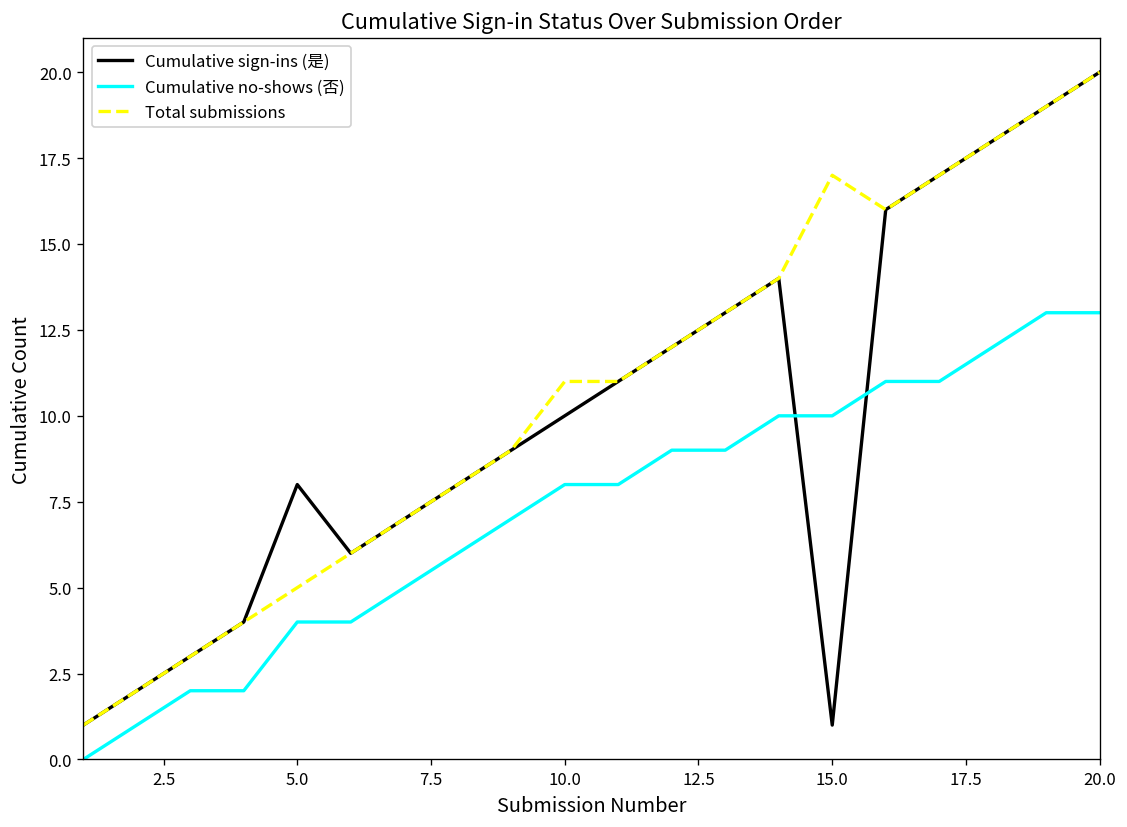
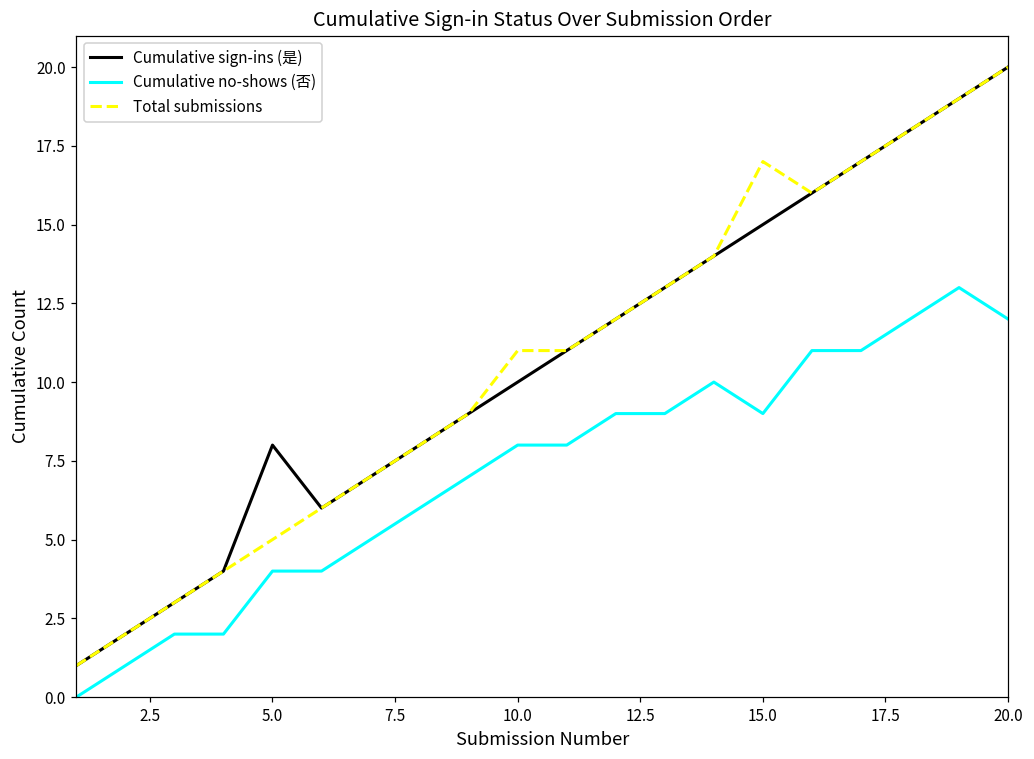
Cumulative sign-ins (是), 15.0: 1 -> 15
Cumulative no-shows (否), 15.0: 10 -> 9
Cumulative no-shows (否), 20.0: 13 -> 12
